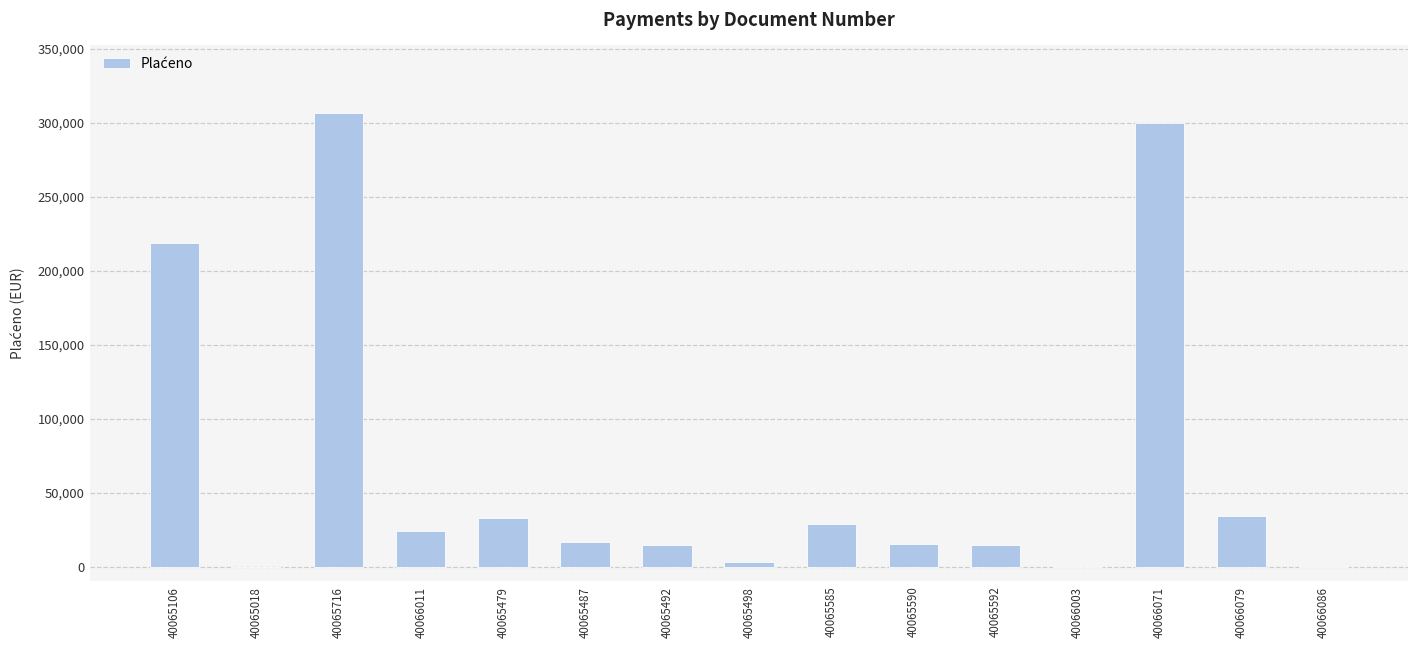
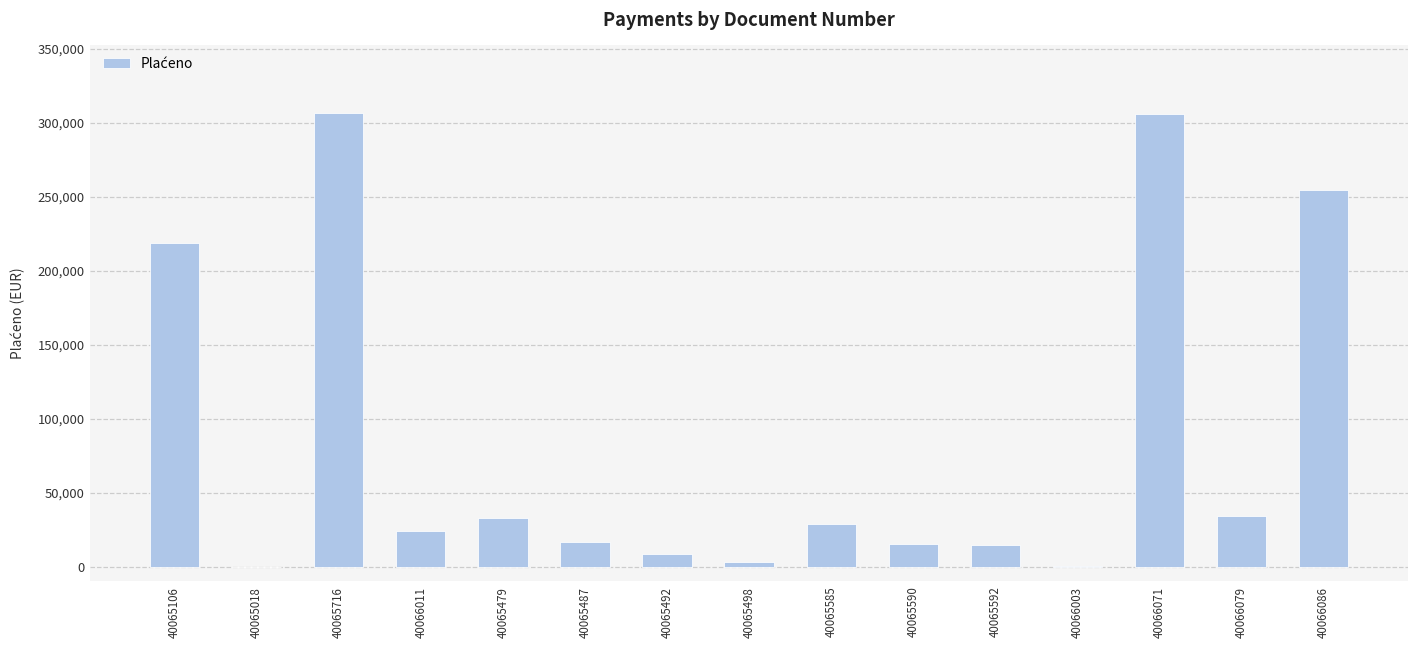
40065492: 15,000 -> 8,000
40066071: 300,000 -> 306,000
40066086: 1,000 -> 254,000
